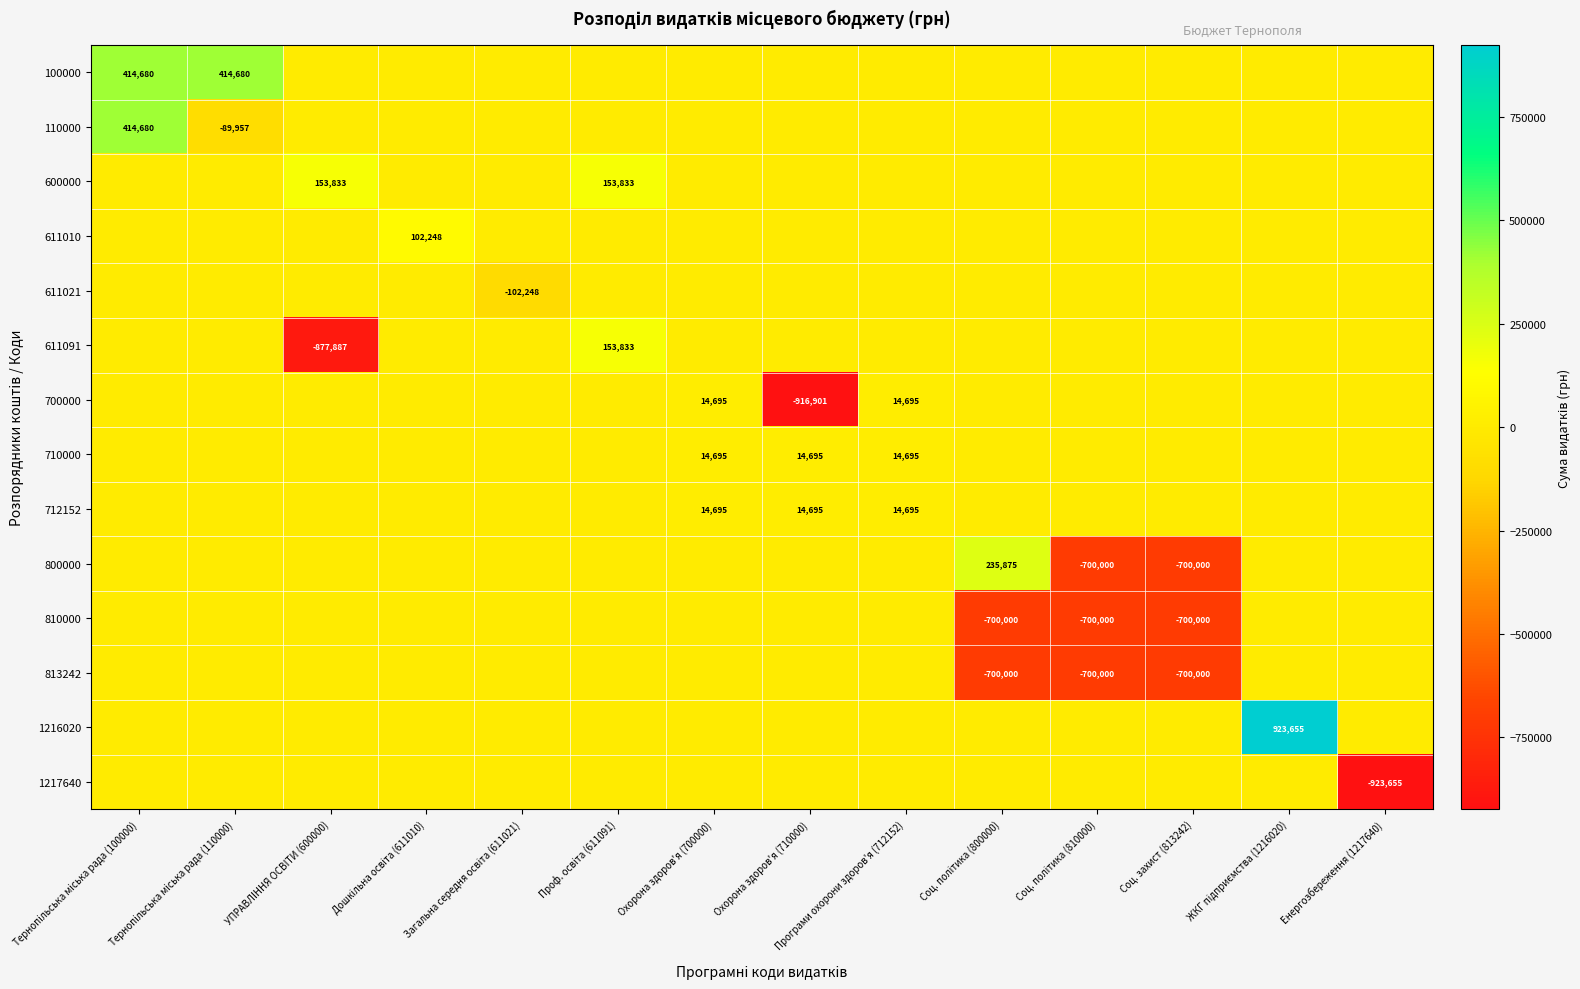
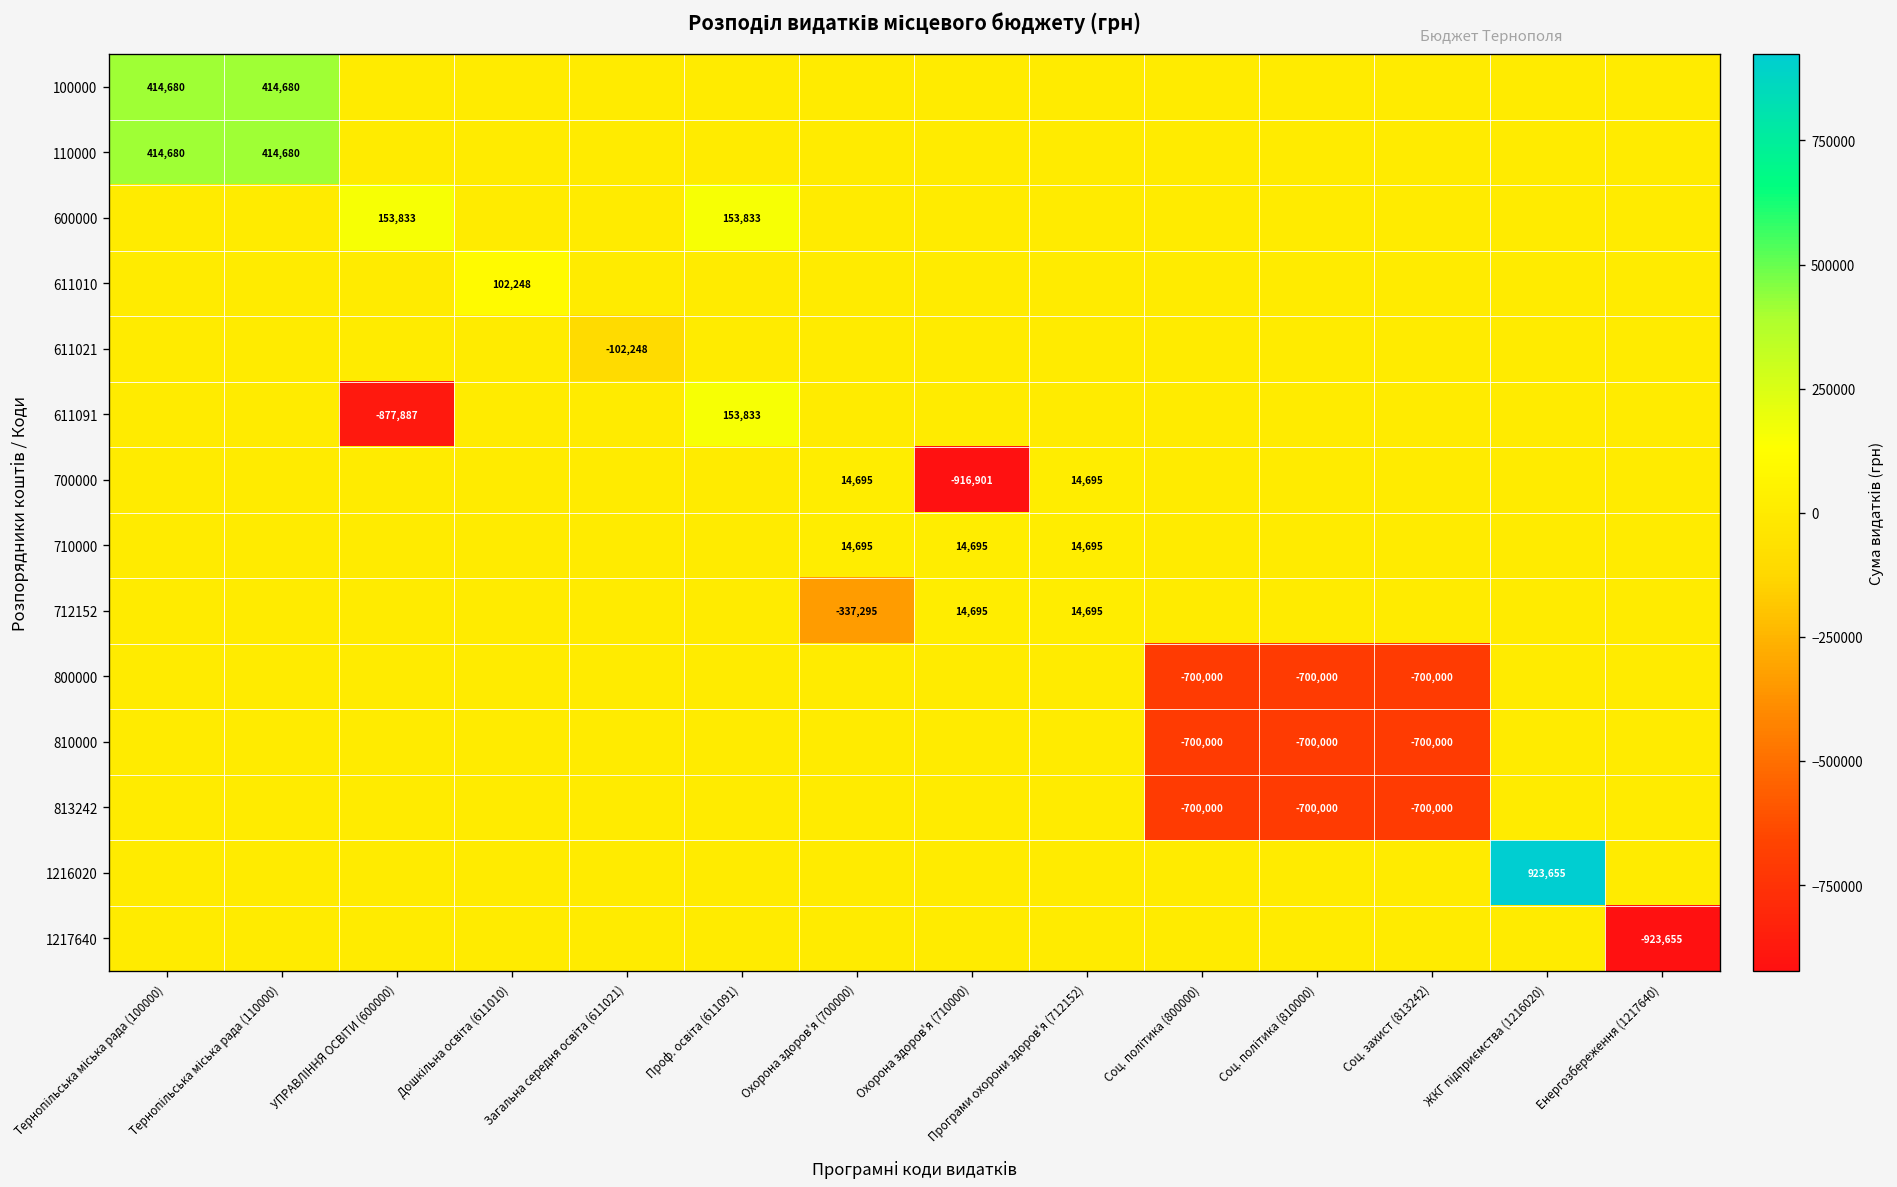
110000, Тернопільська міська рада (110000): -89,957 -> 414,680
712152, Охорона здоров'я (700000): 14,695 -> -337,295
800000, Соц. політика (800000): 235,875 -> -700,000
